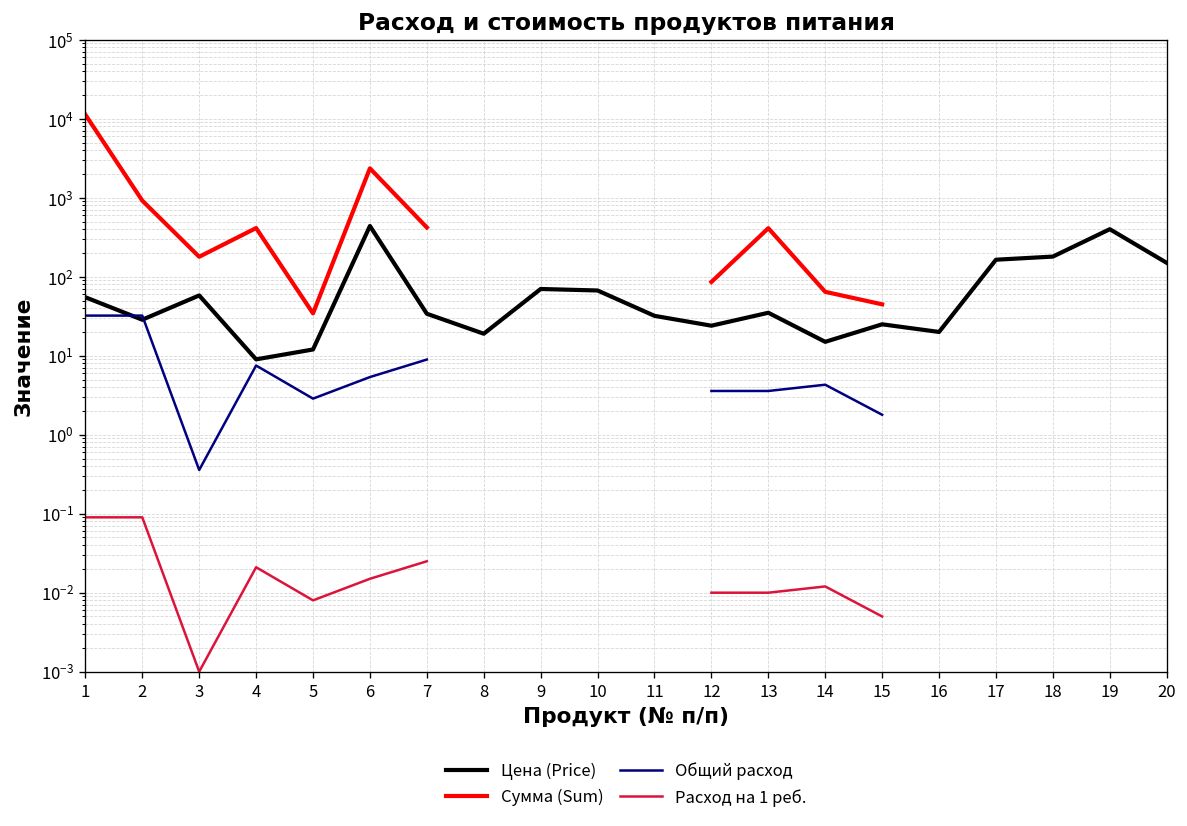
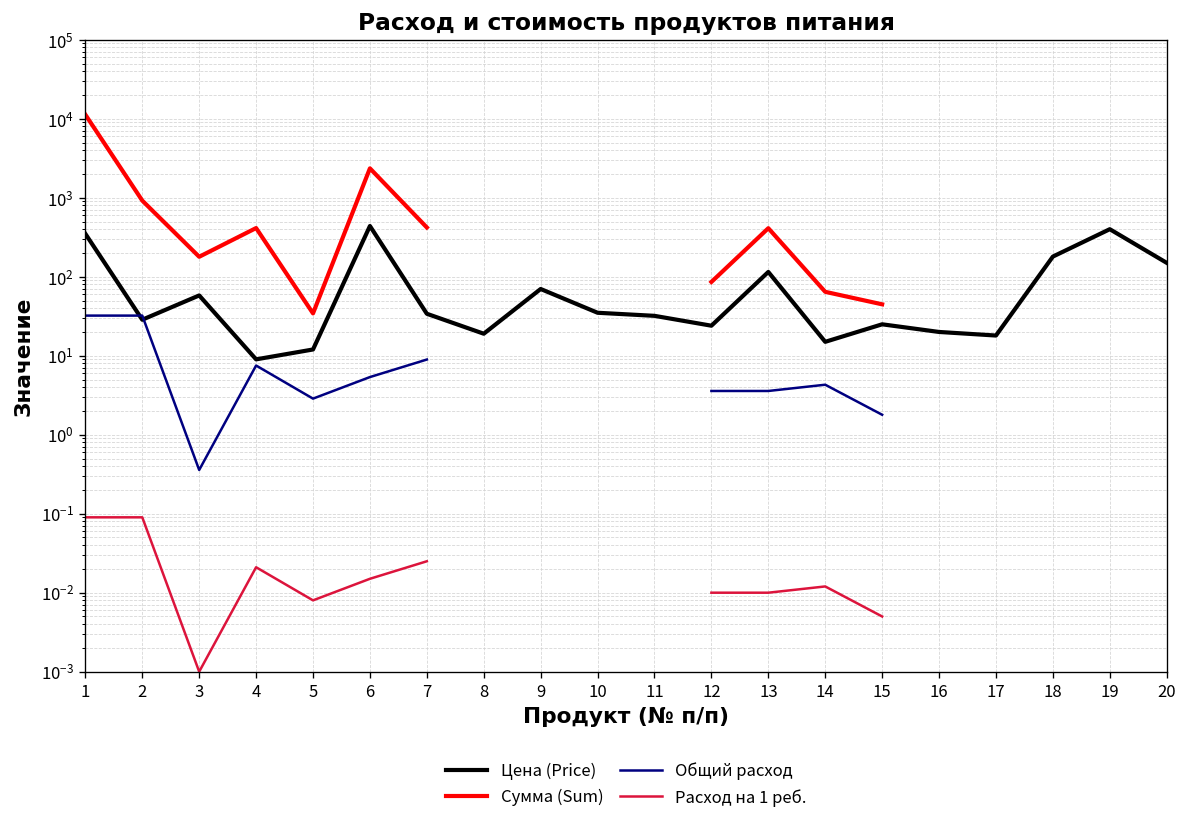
Цена (Price), 1: 60 -> 400
Цена (Price), 10: 70 -> 40
Цена (Price), 13: 40 -> 120
Цена (Price), 17: 160 -> 18
